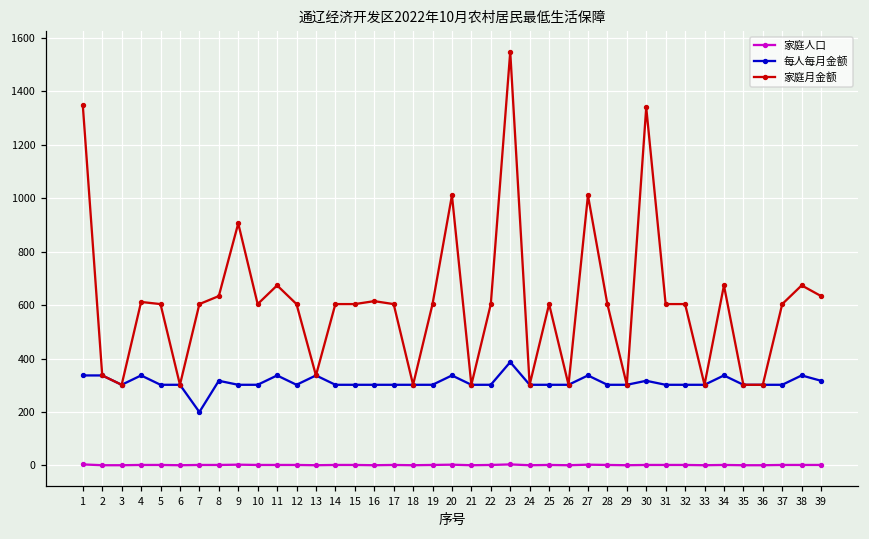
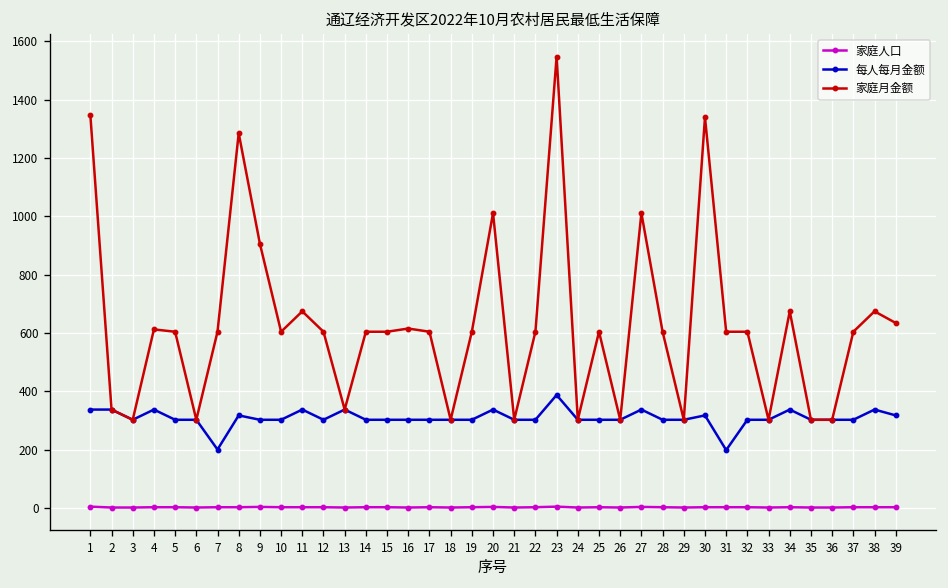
家庭月金额, 8: 630 -> 1290
每人每月金额, 31: 300 -> 200
